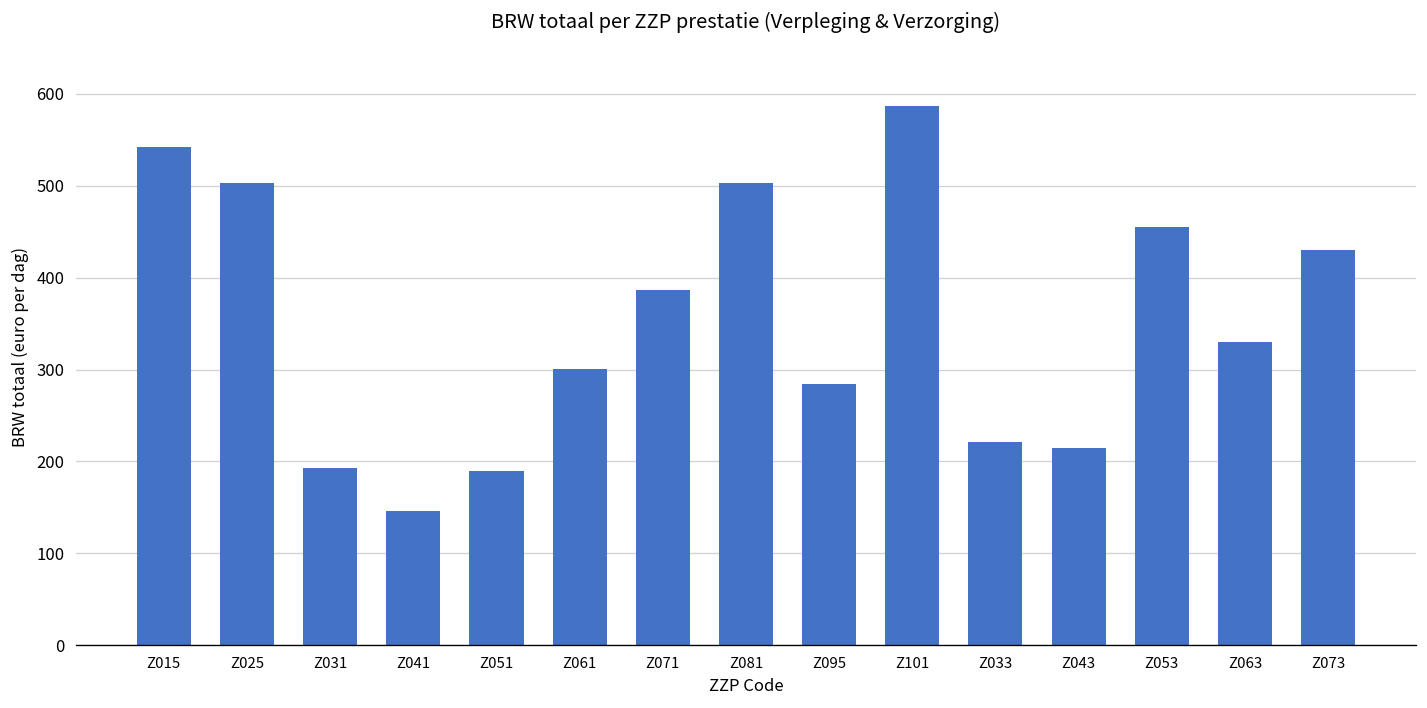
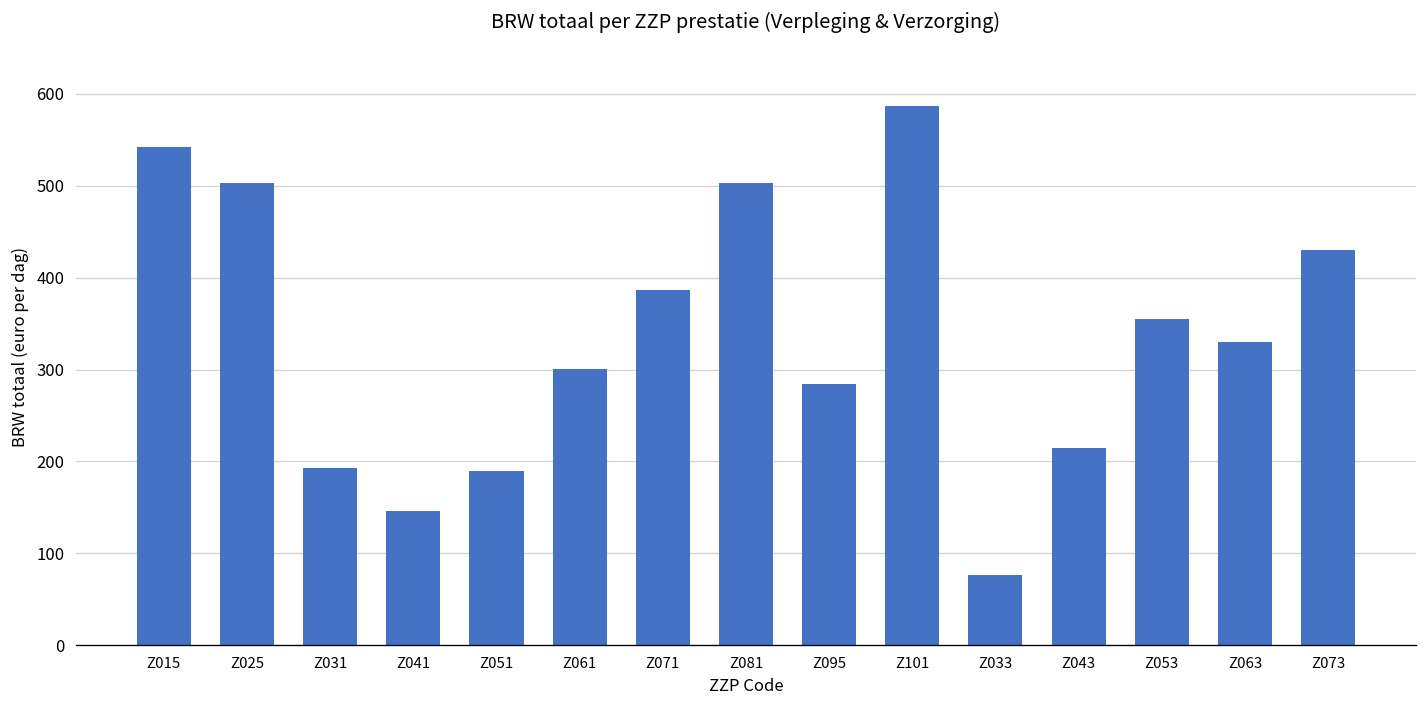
Z033: 220 -> 80
Z053: 450 -> 350
